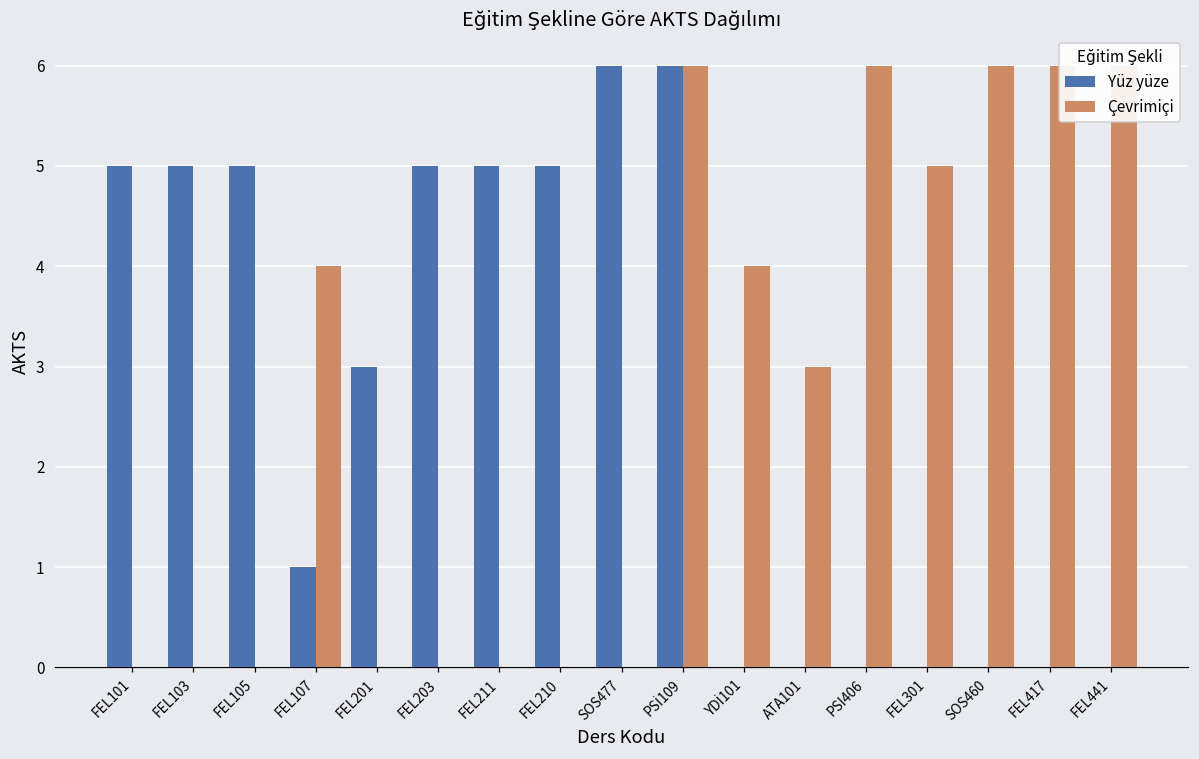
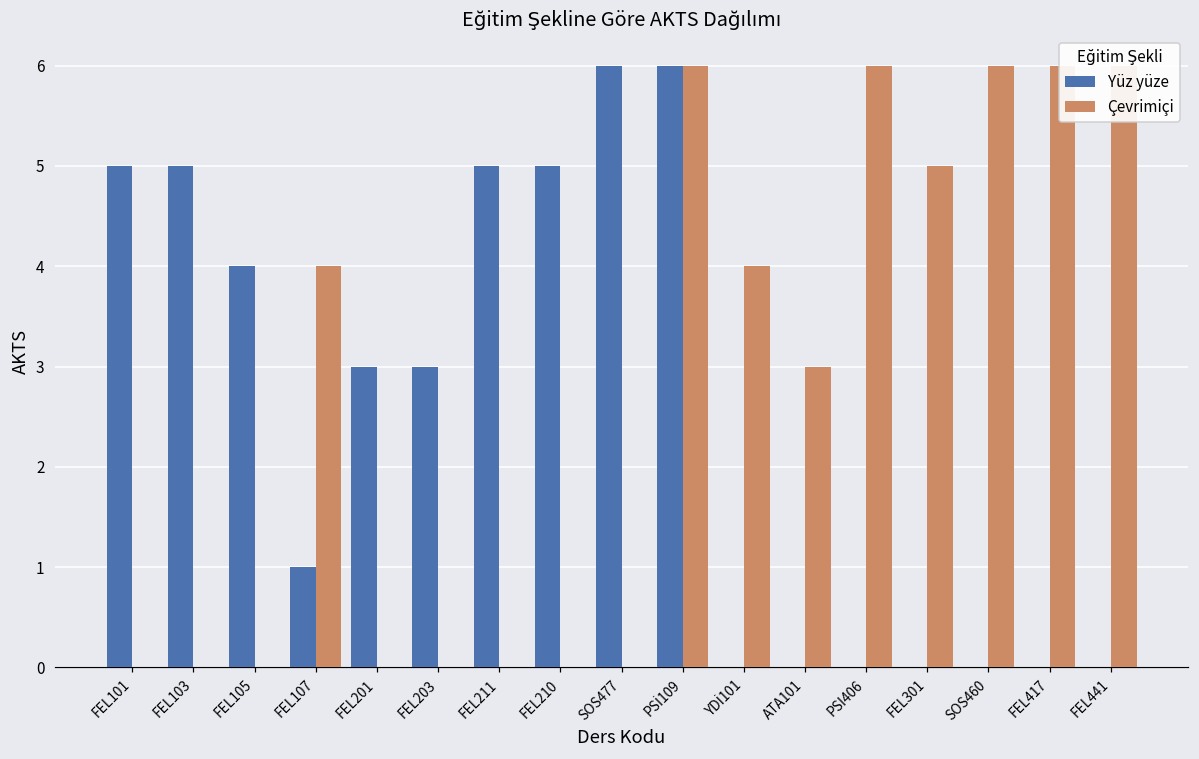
Yüz yüze, FEL105: 5 -> 4
Yüz yüze, FEL203: 5 -> 3
